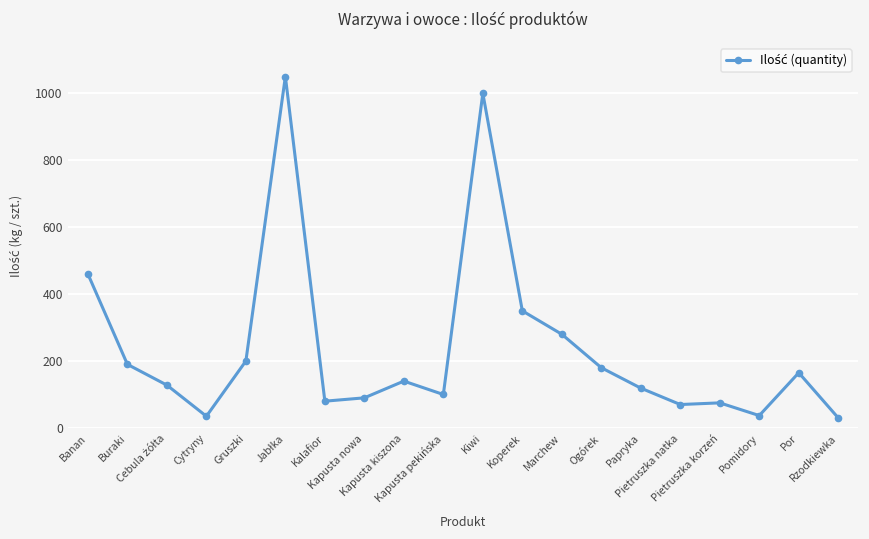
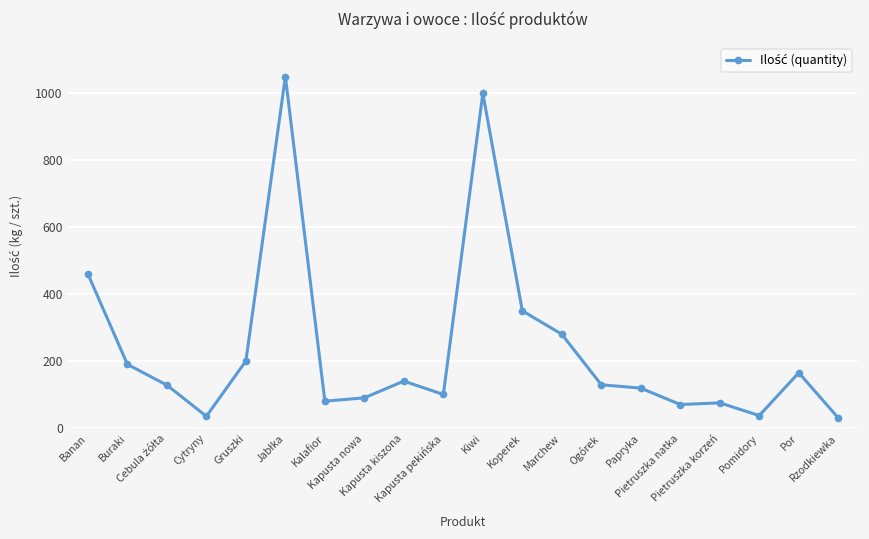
Ogórek: 180 -> 130
